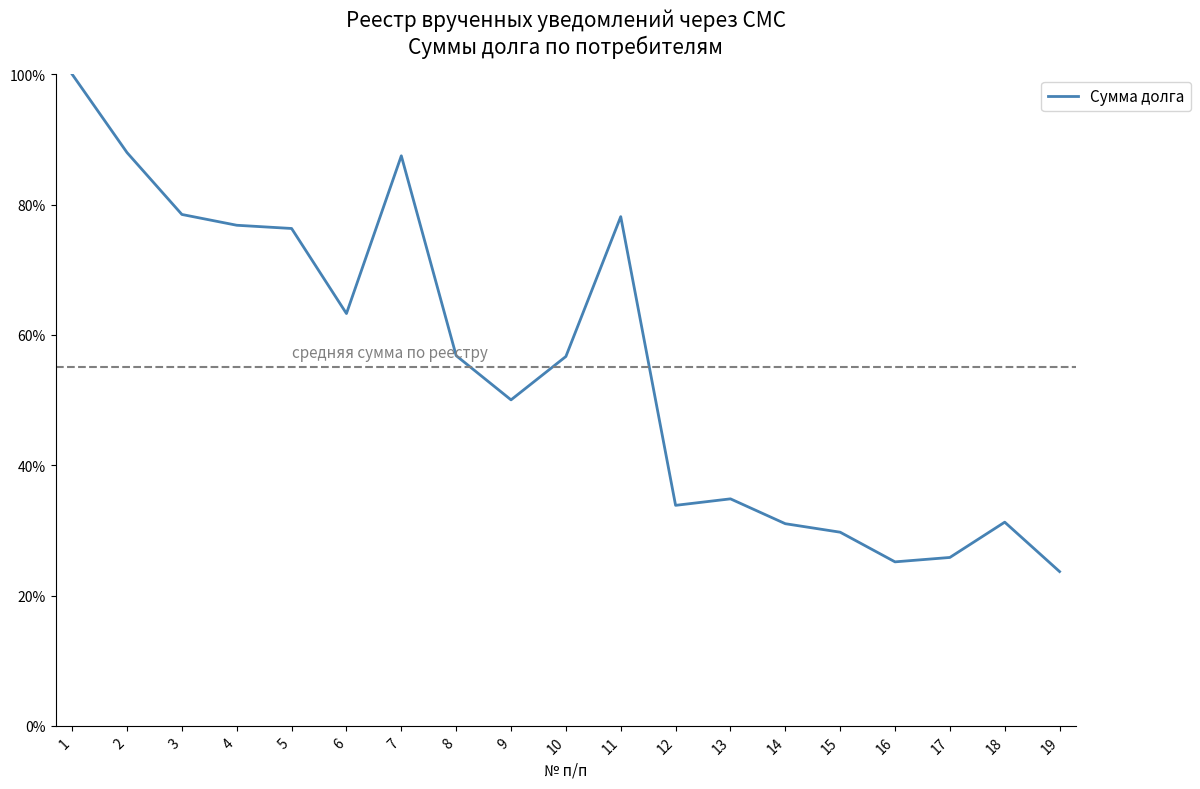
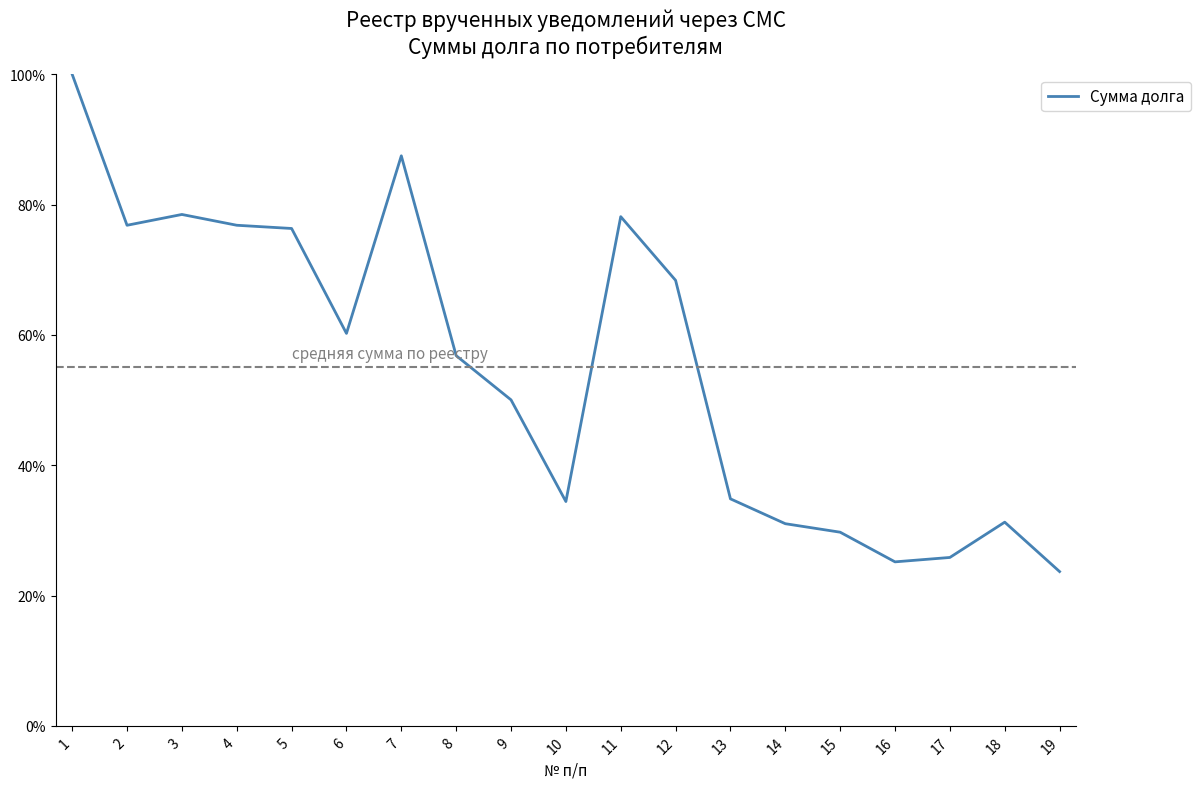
2: 88% -> 77%
6: 63% -> 60%
10: 57% -> 34%
12: 34% -> 68%
